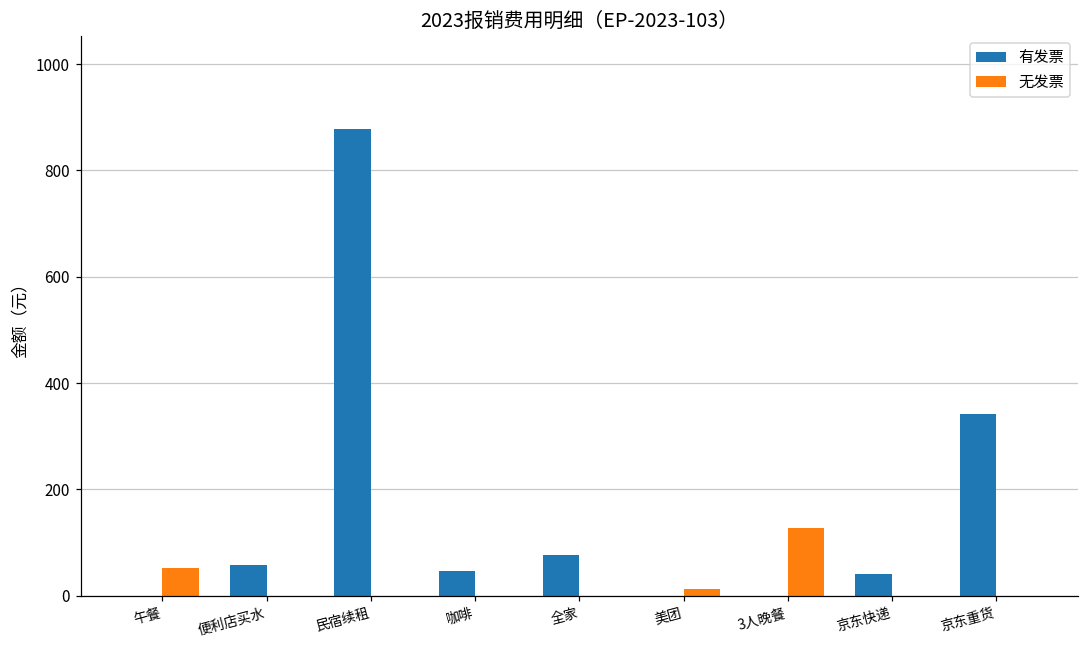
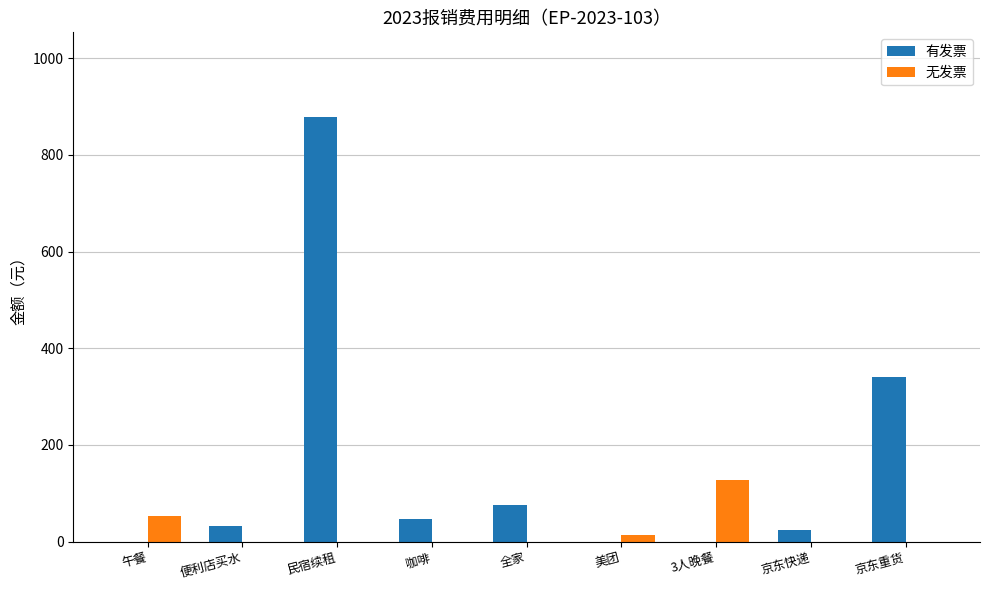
有发票, 便利店买水: 60 -> 30
有发票, 京东快递: 40 -> 20
